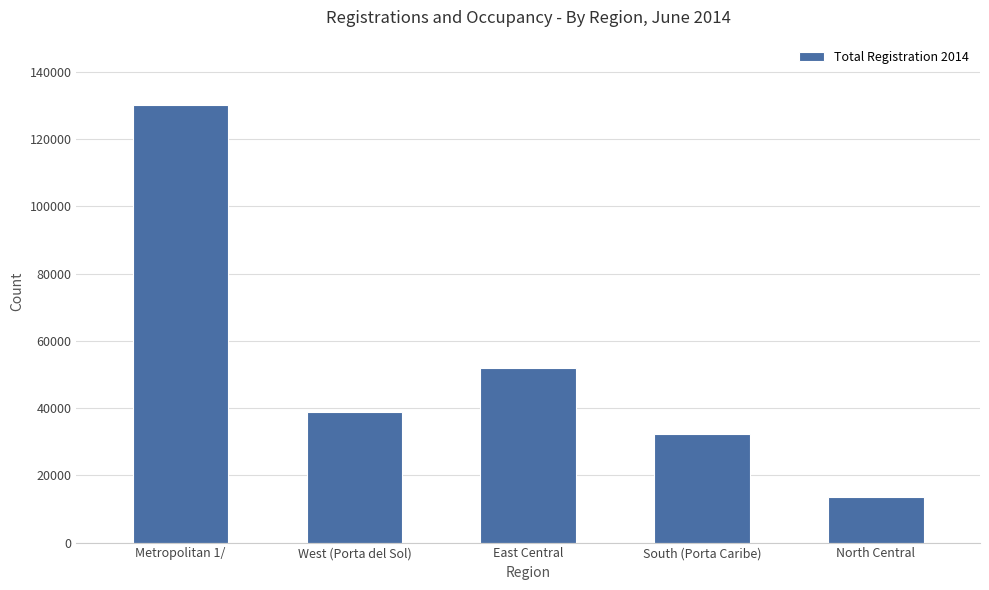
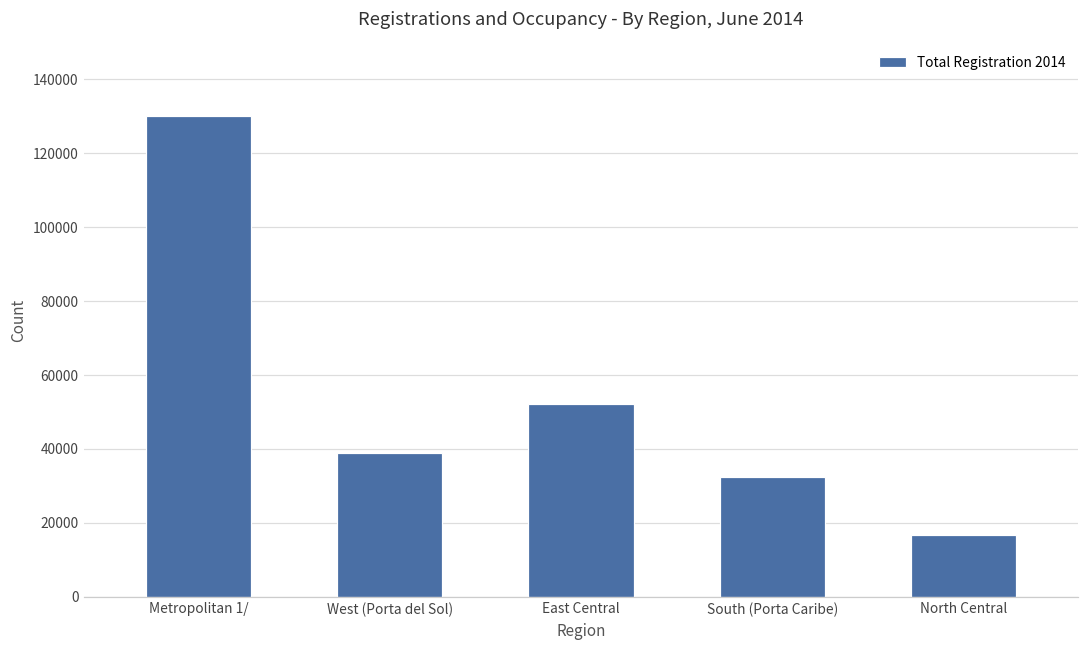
North Central: 14000 -> 17000
